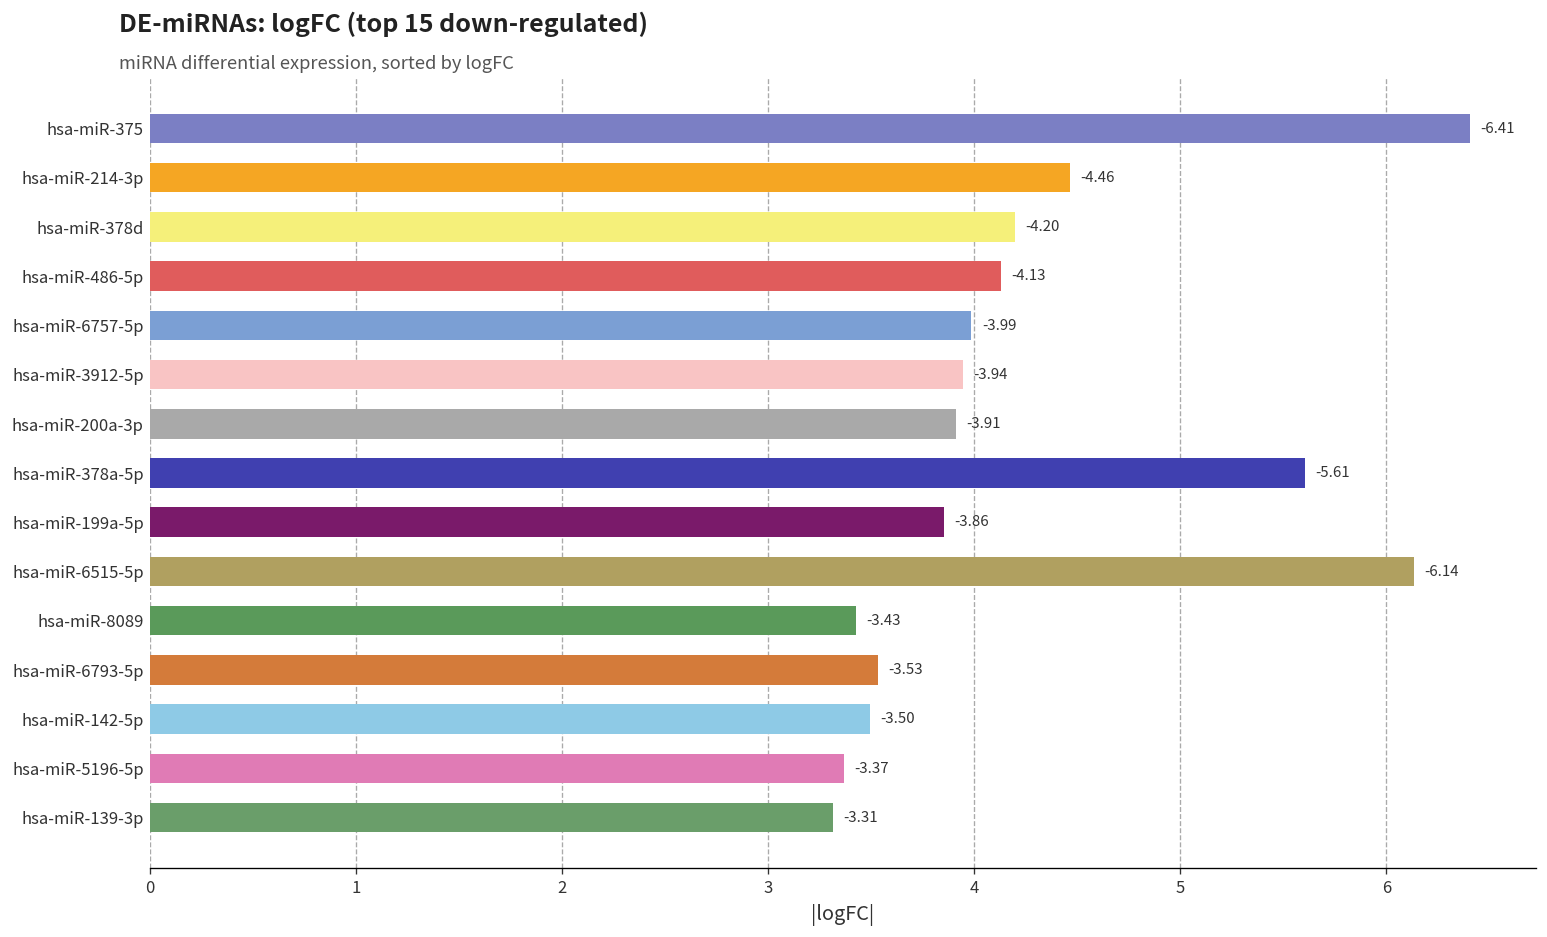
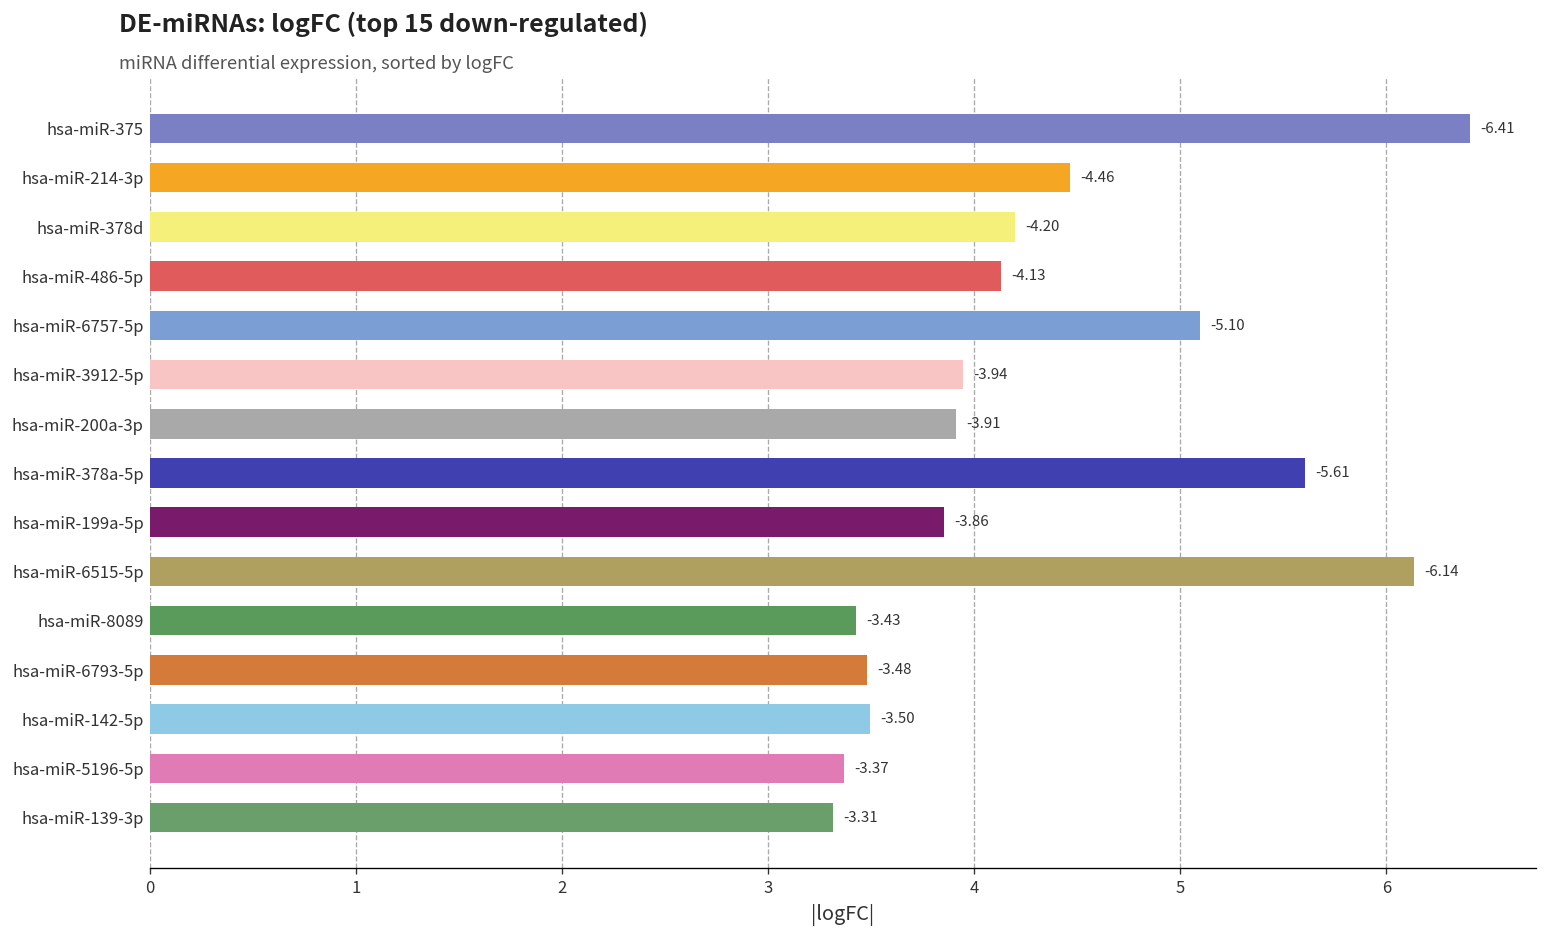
hsa-miR-6757-5p: -3.99 -> -5.10
hsa-miR-6793-5p: -3.53 -> -3.48
